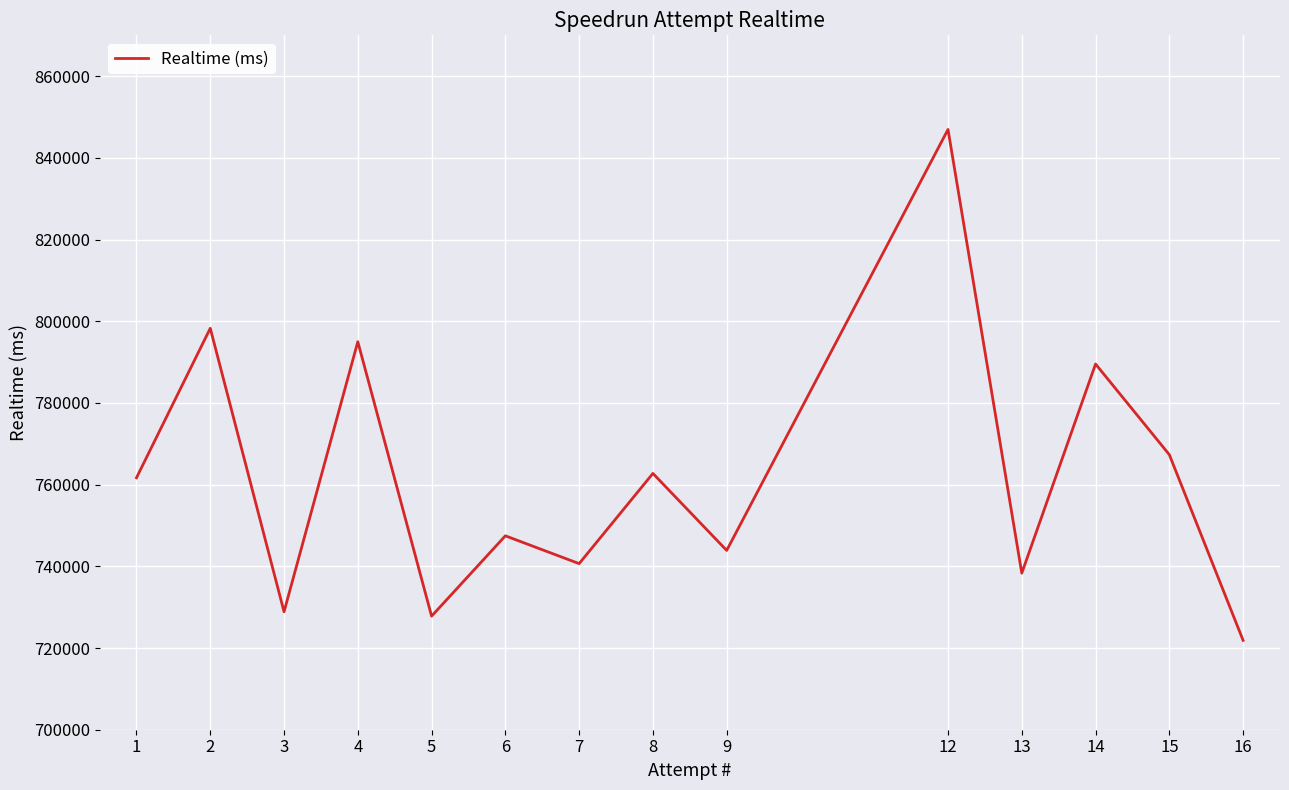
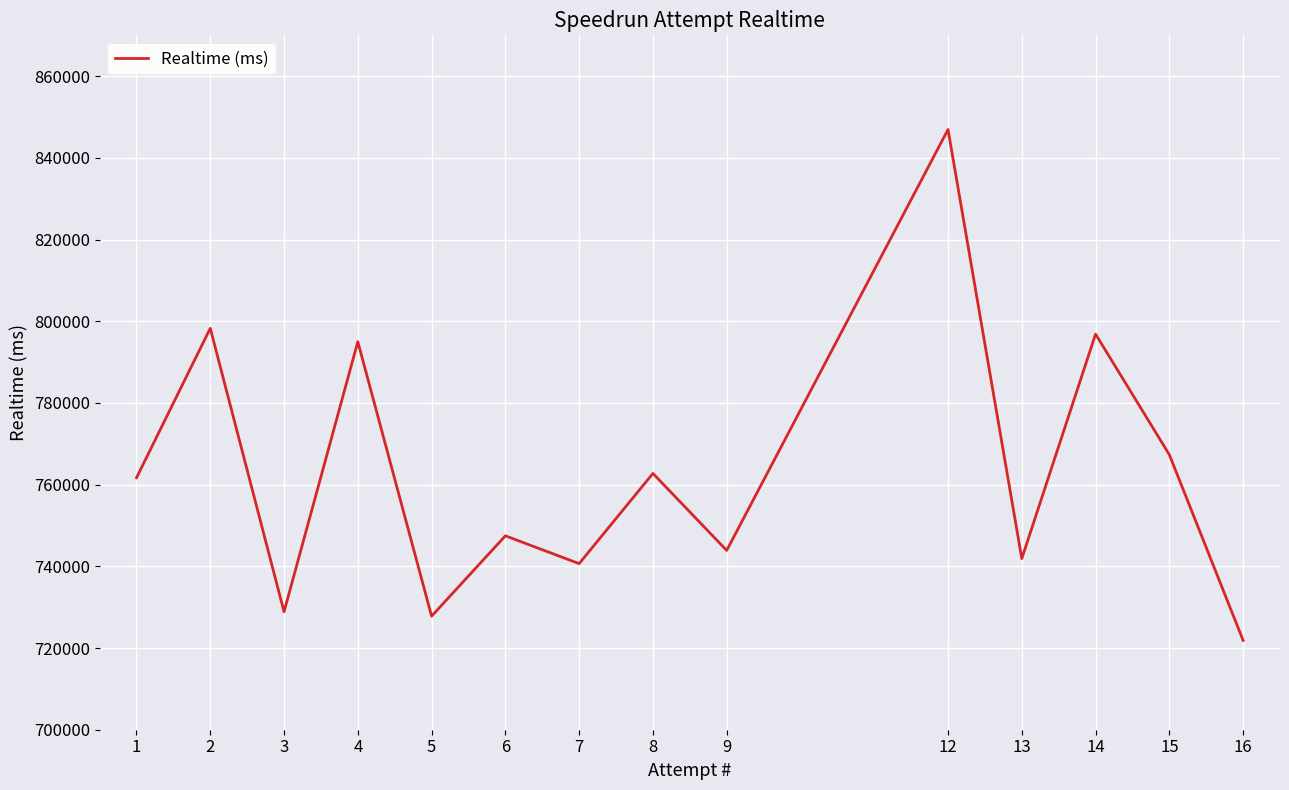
13: 738000 -> 742000
14: 790000 -> 797000
